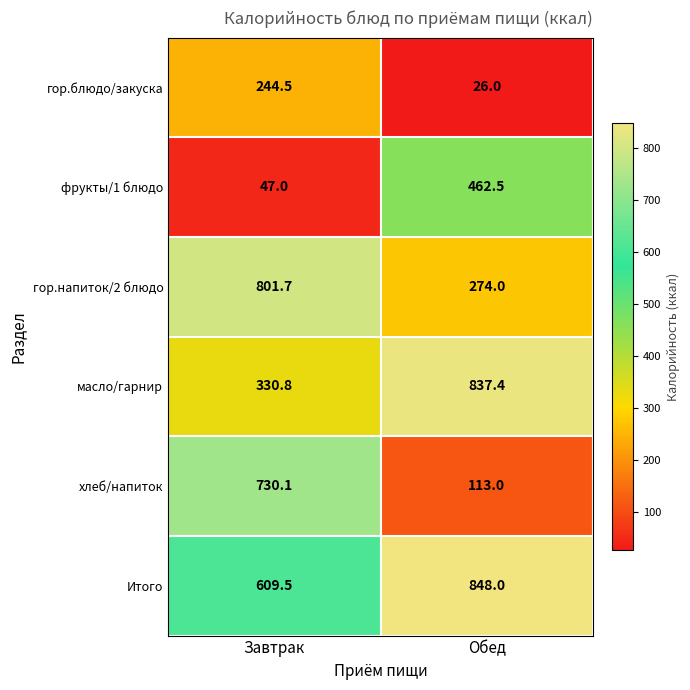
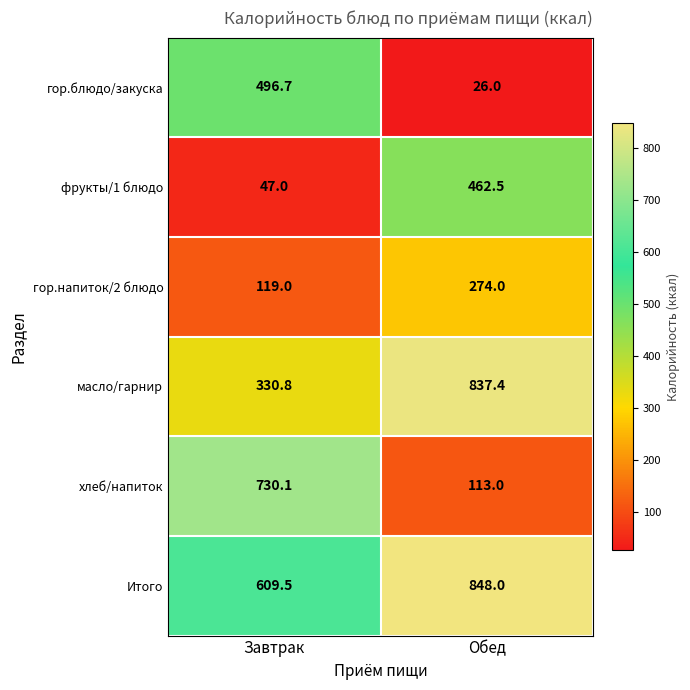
гор.блюдо/закуска, Завтрак: 244.5 -> 496.7
гор.напиток/2 блюдо, Завтрак: 801.7 -> 119.0
